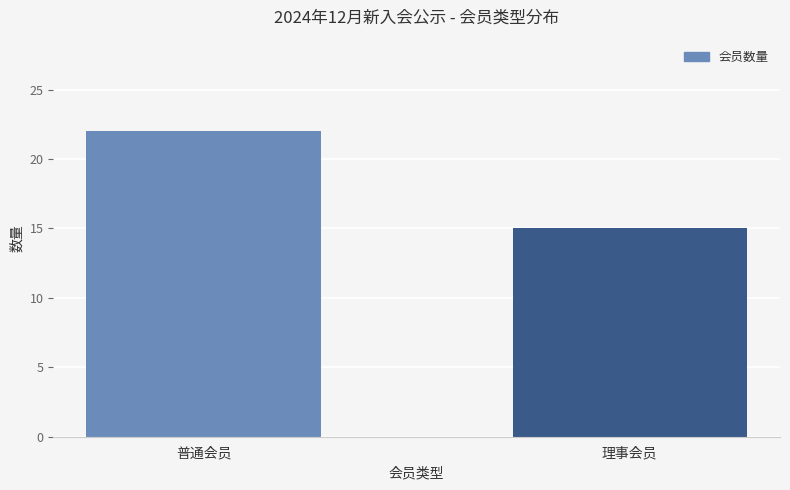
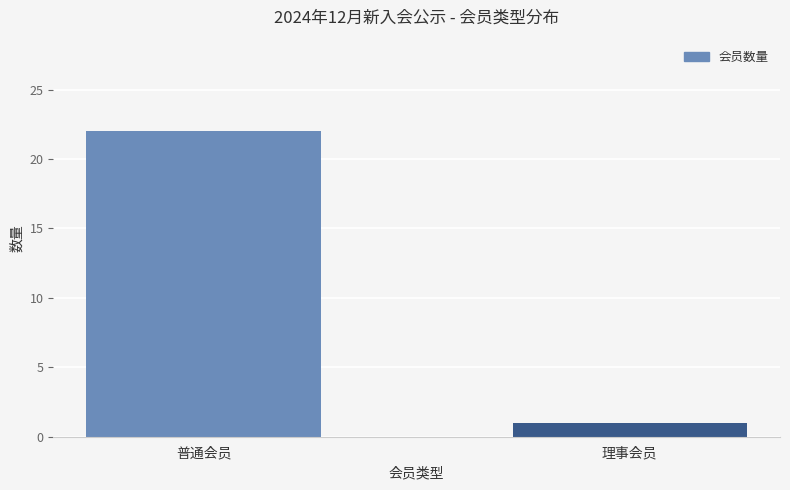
理事会员: 15 -> 1
